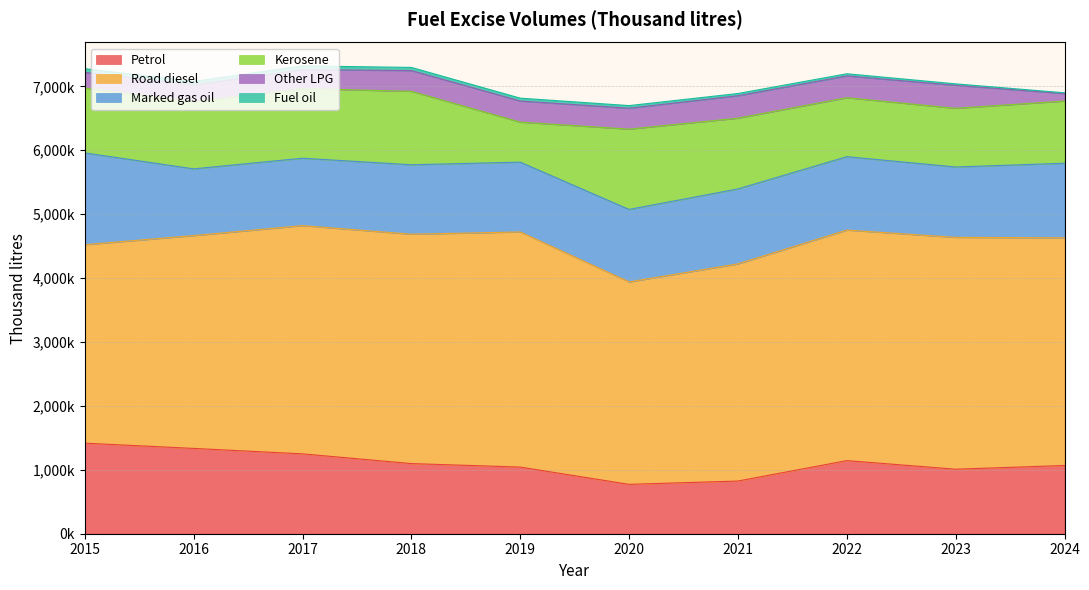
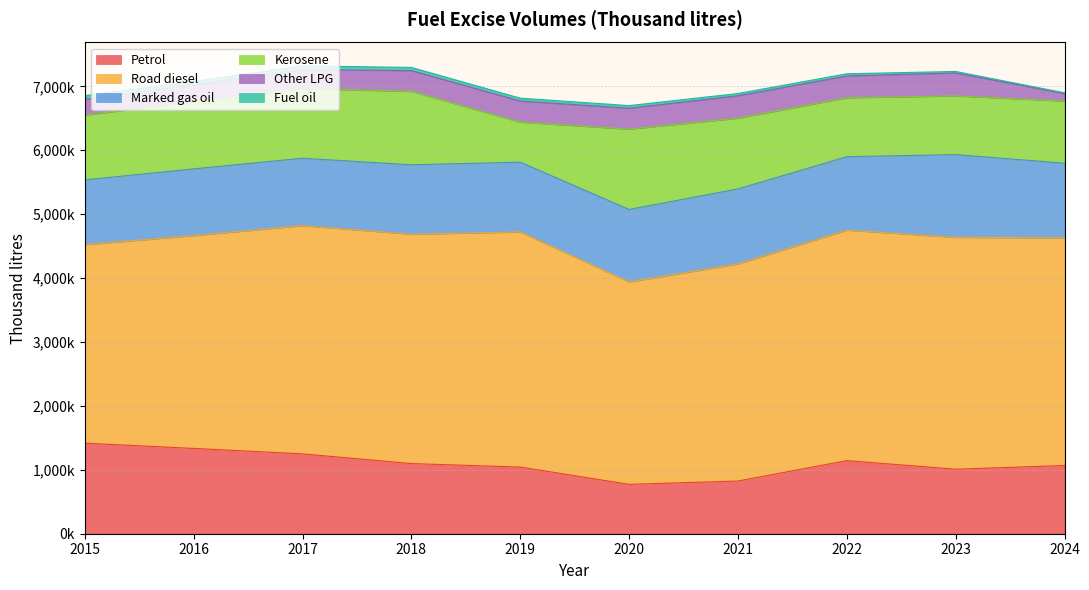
Marked gas oil, 2015: 1,400,000 -> 1,000,000
Marked gas oil, 2023: 1,100,000 -> 1,300,000
